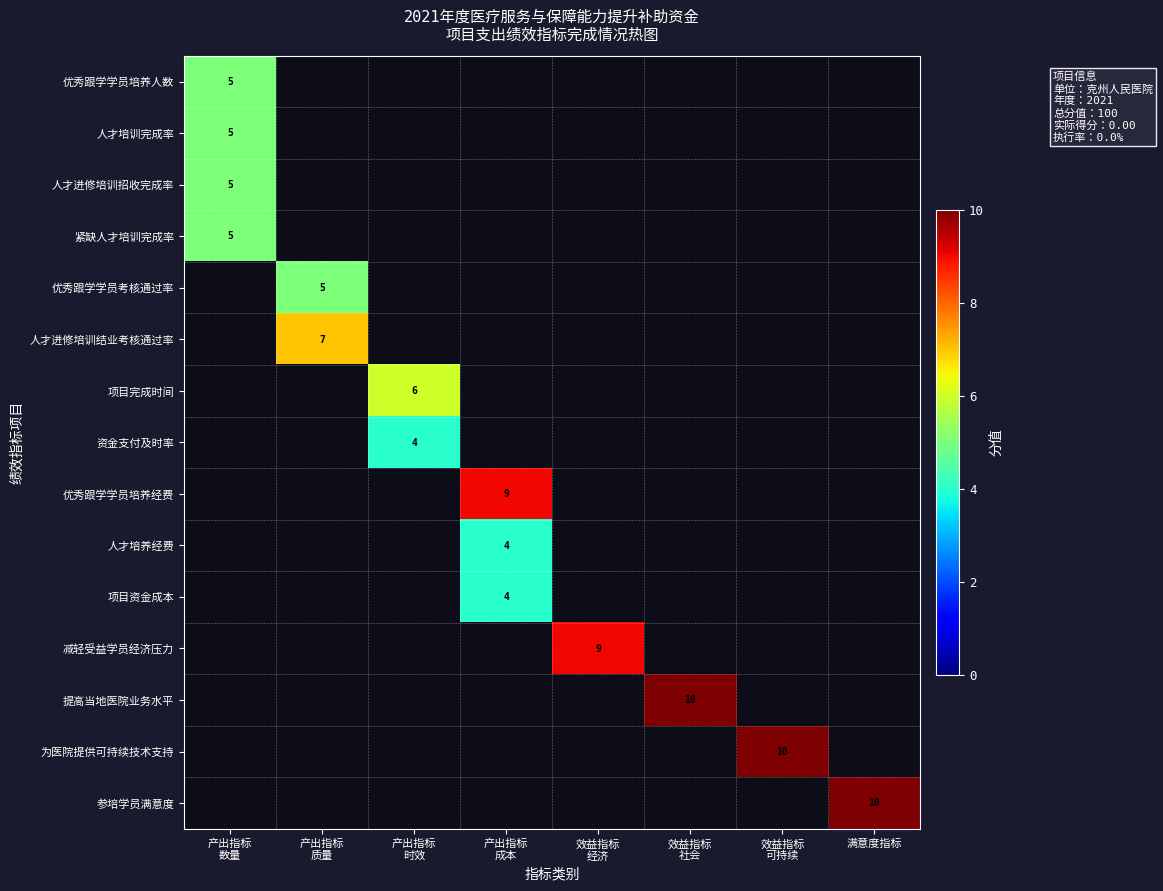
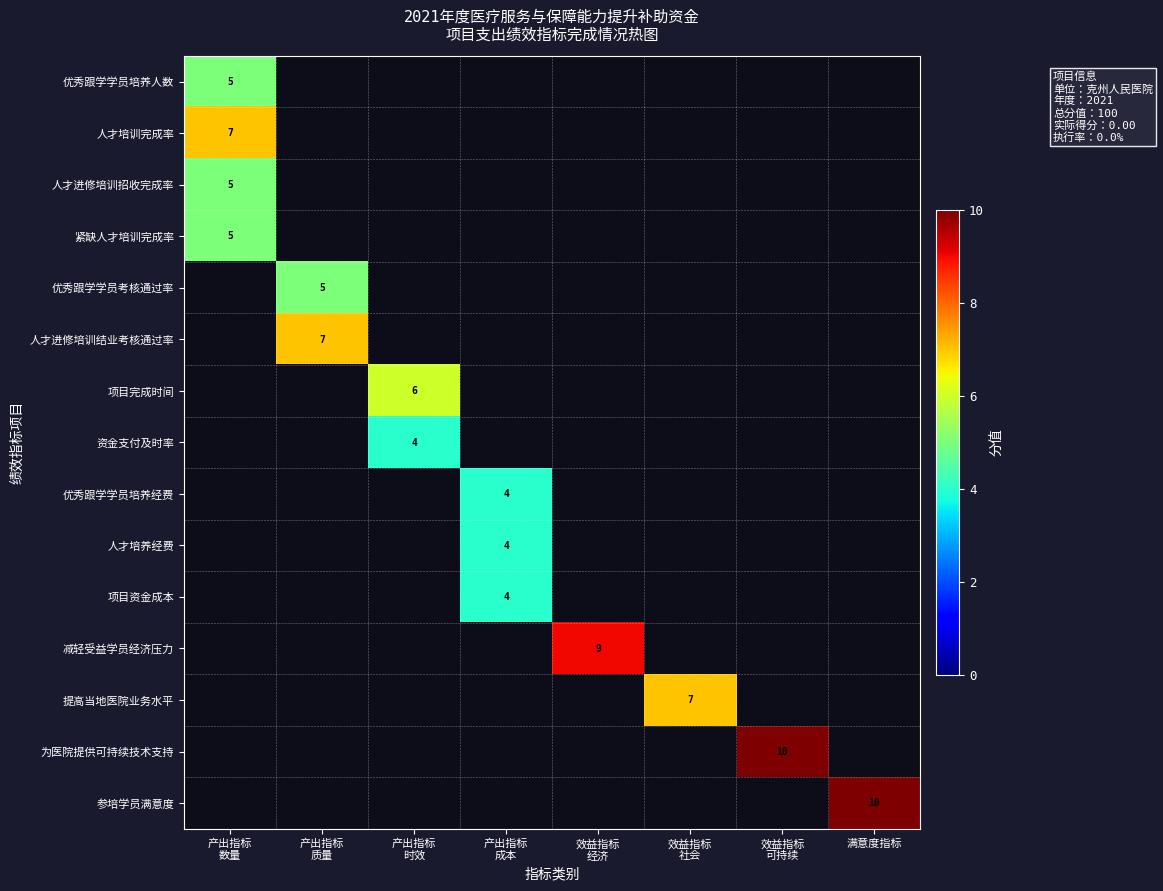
人才培训完成率, 产出指标 数量: 5 -> 7
优秀跟学学员培养经费, 产出指标 成本: 9 -> 4
提高当地医院业务水平, 效益指标 社会: 10 -> 7
